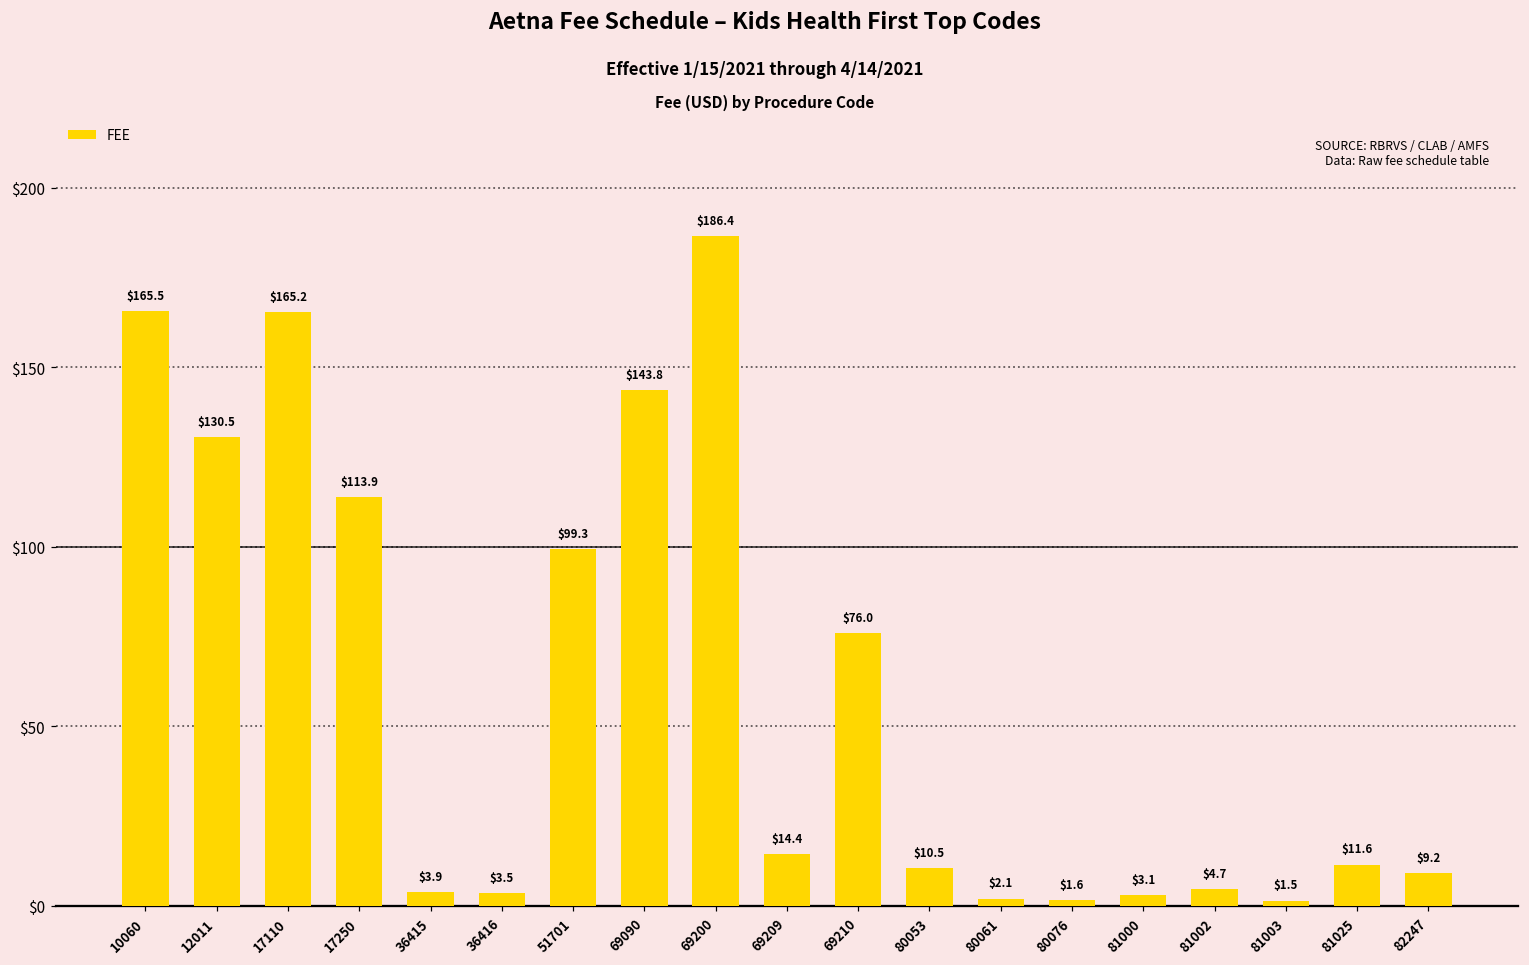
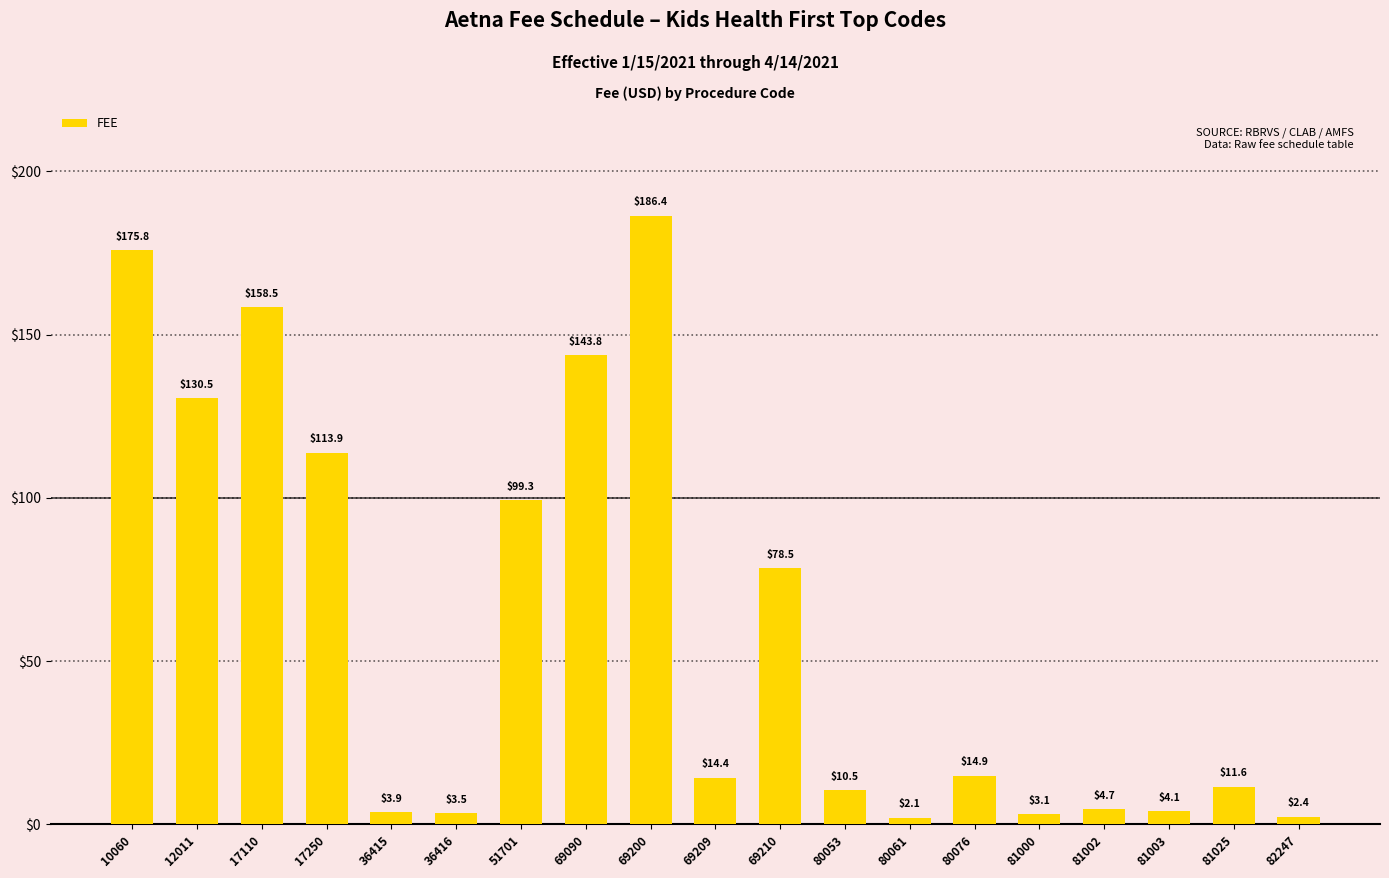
10060: $165.5 -> $175.8
17110: $165.2 -> $158.5
69210: $76.0 -> $78.5
80076: $1.6 -> $14.9
81003: $1.5 -> $4.1
82247: $9.2 -> $2.4
